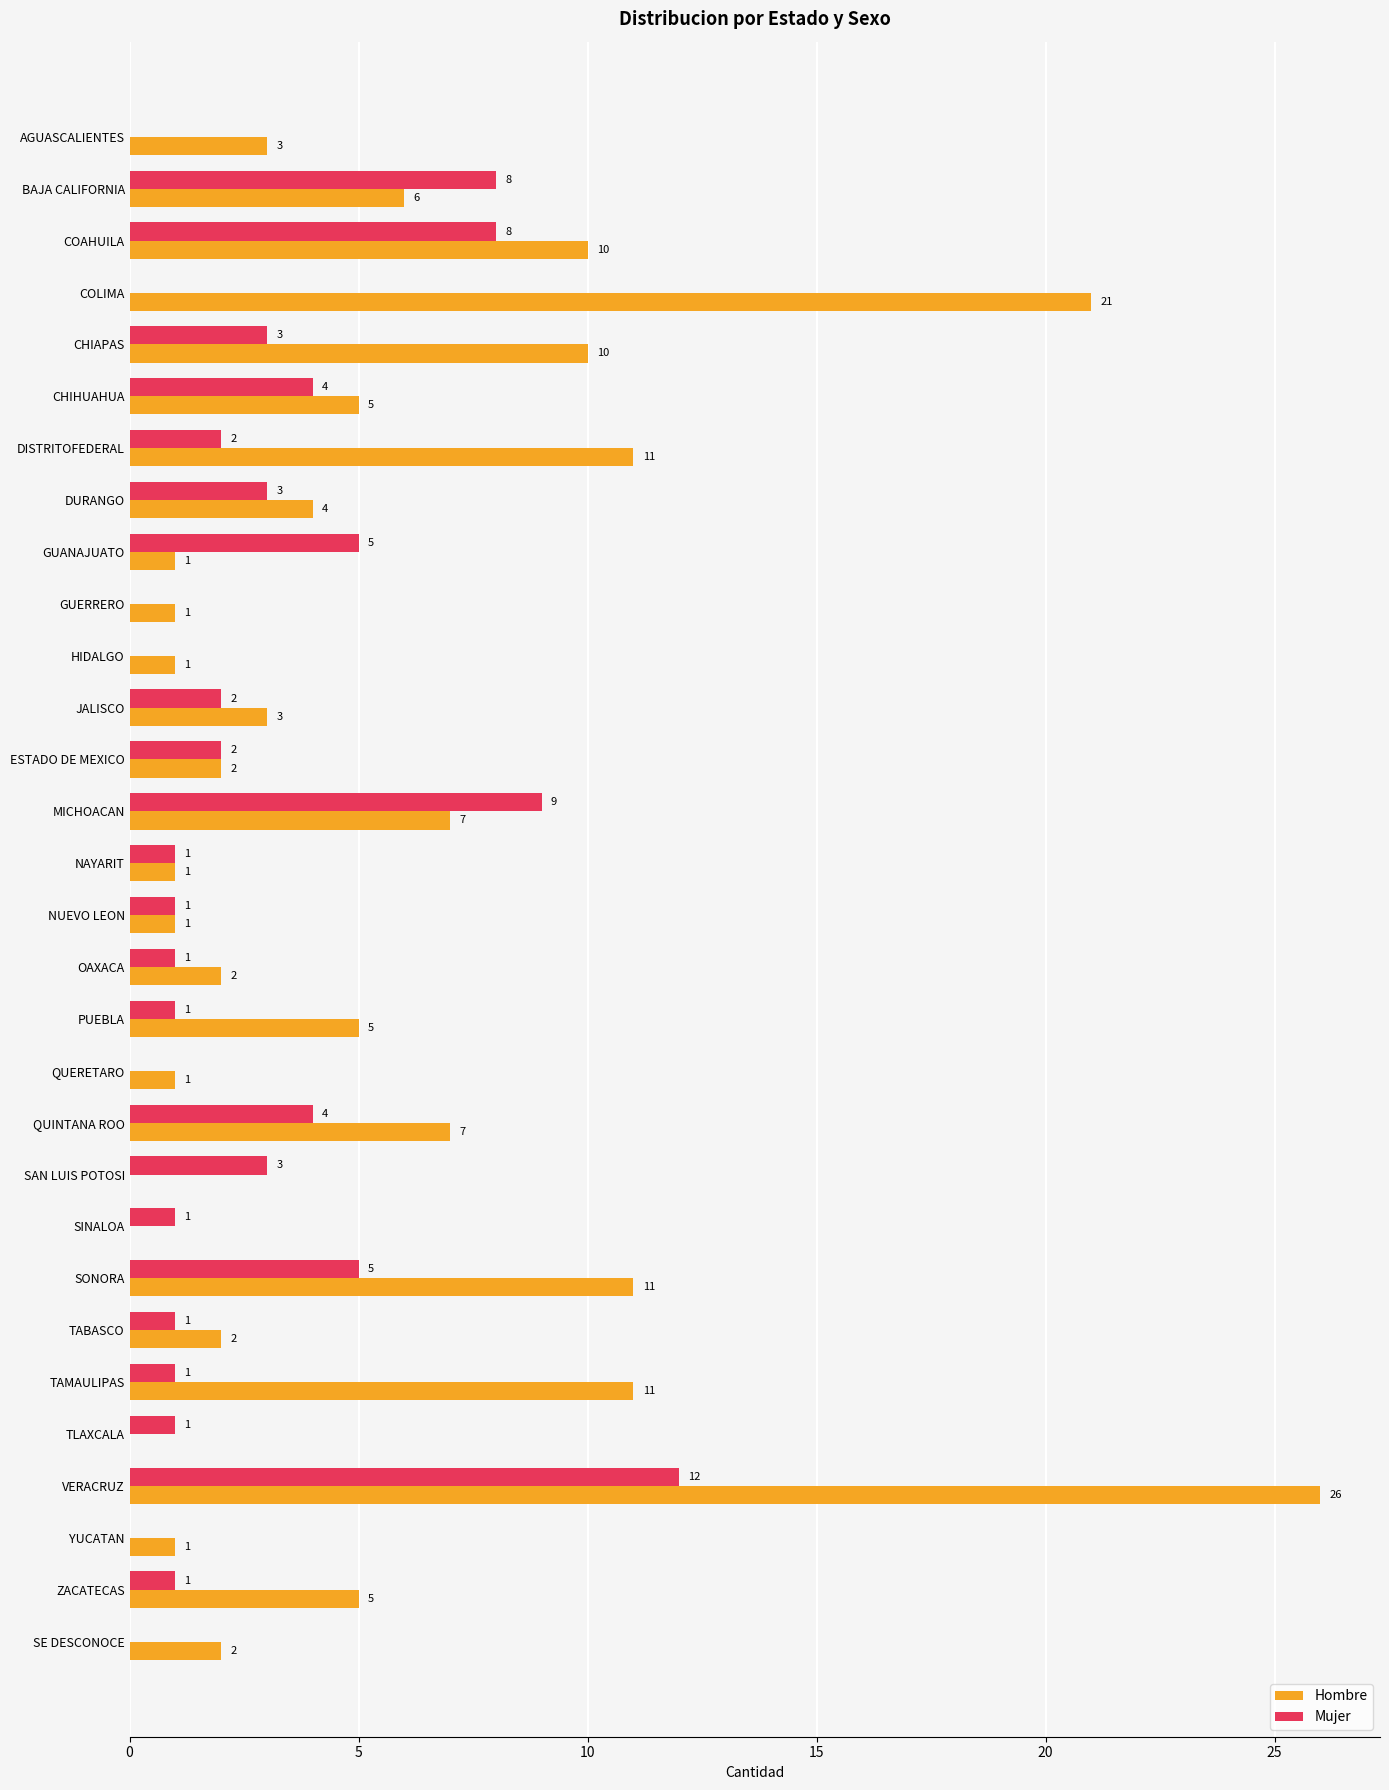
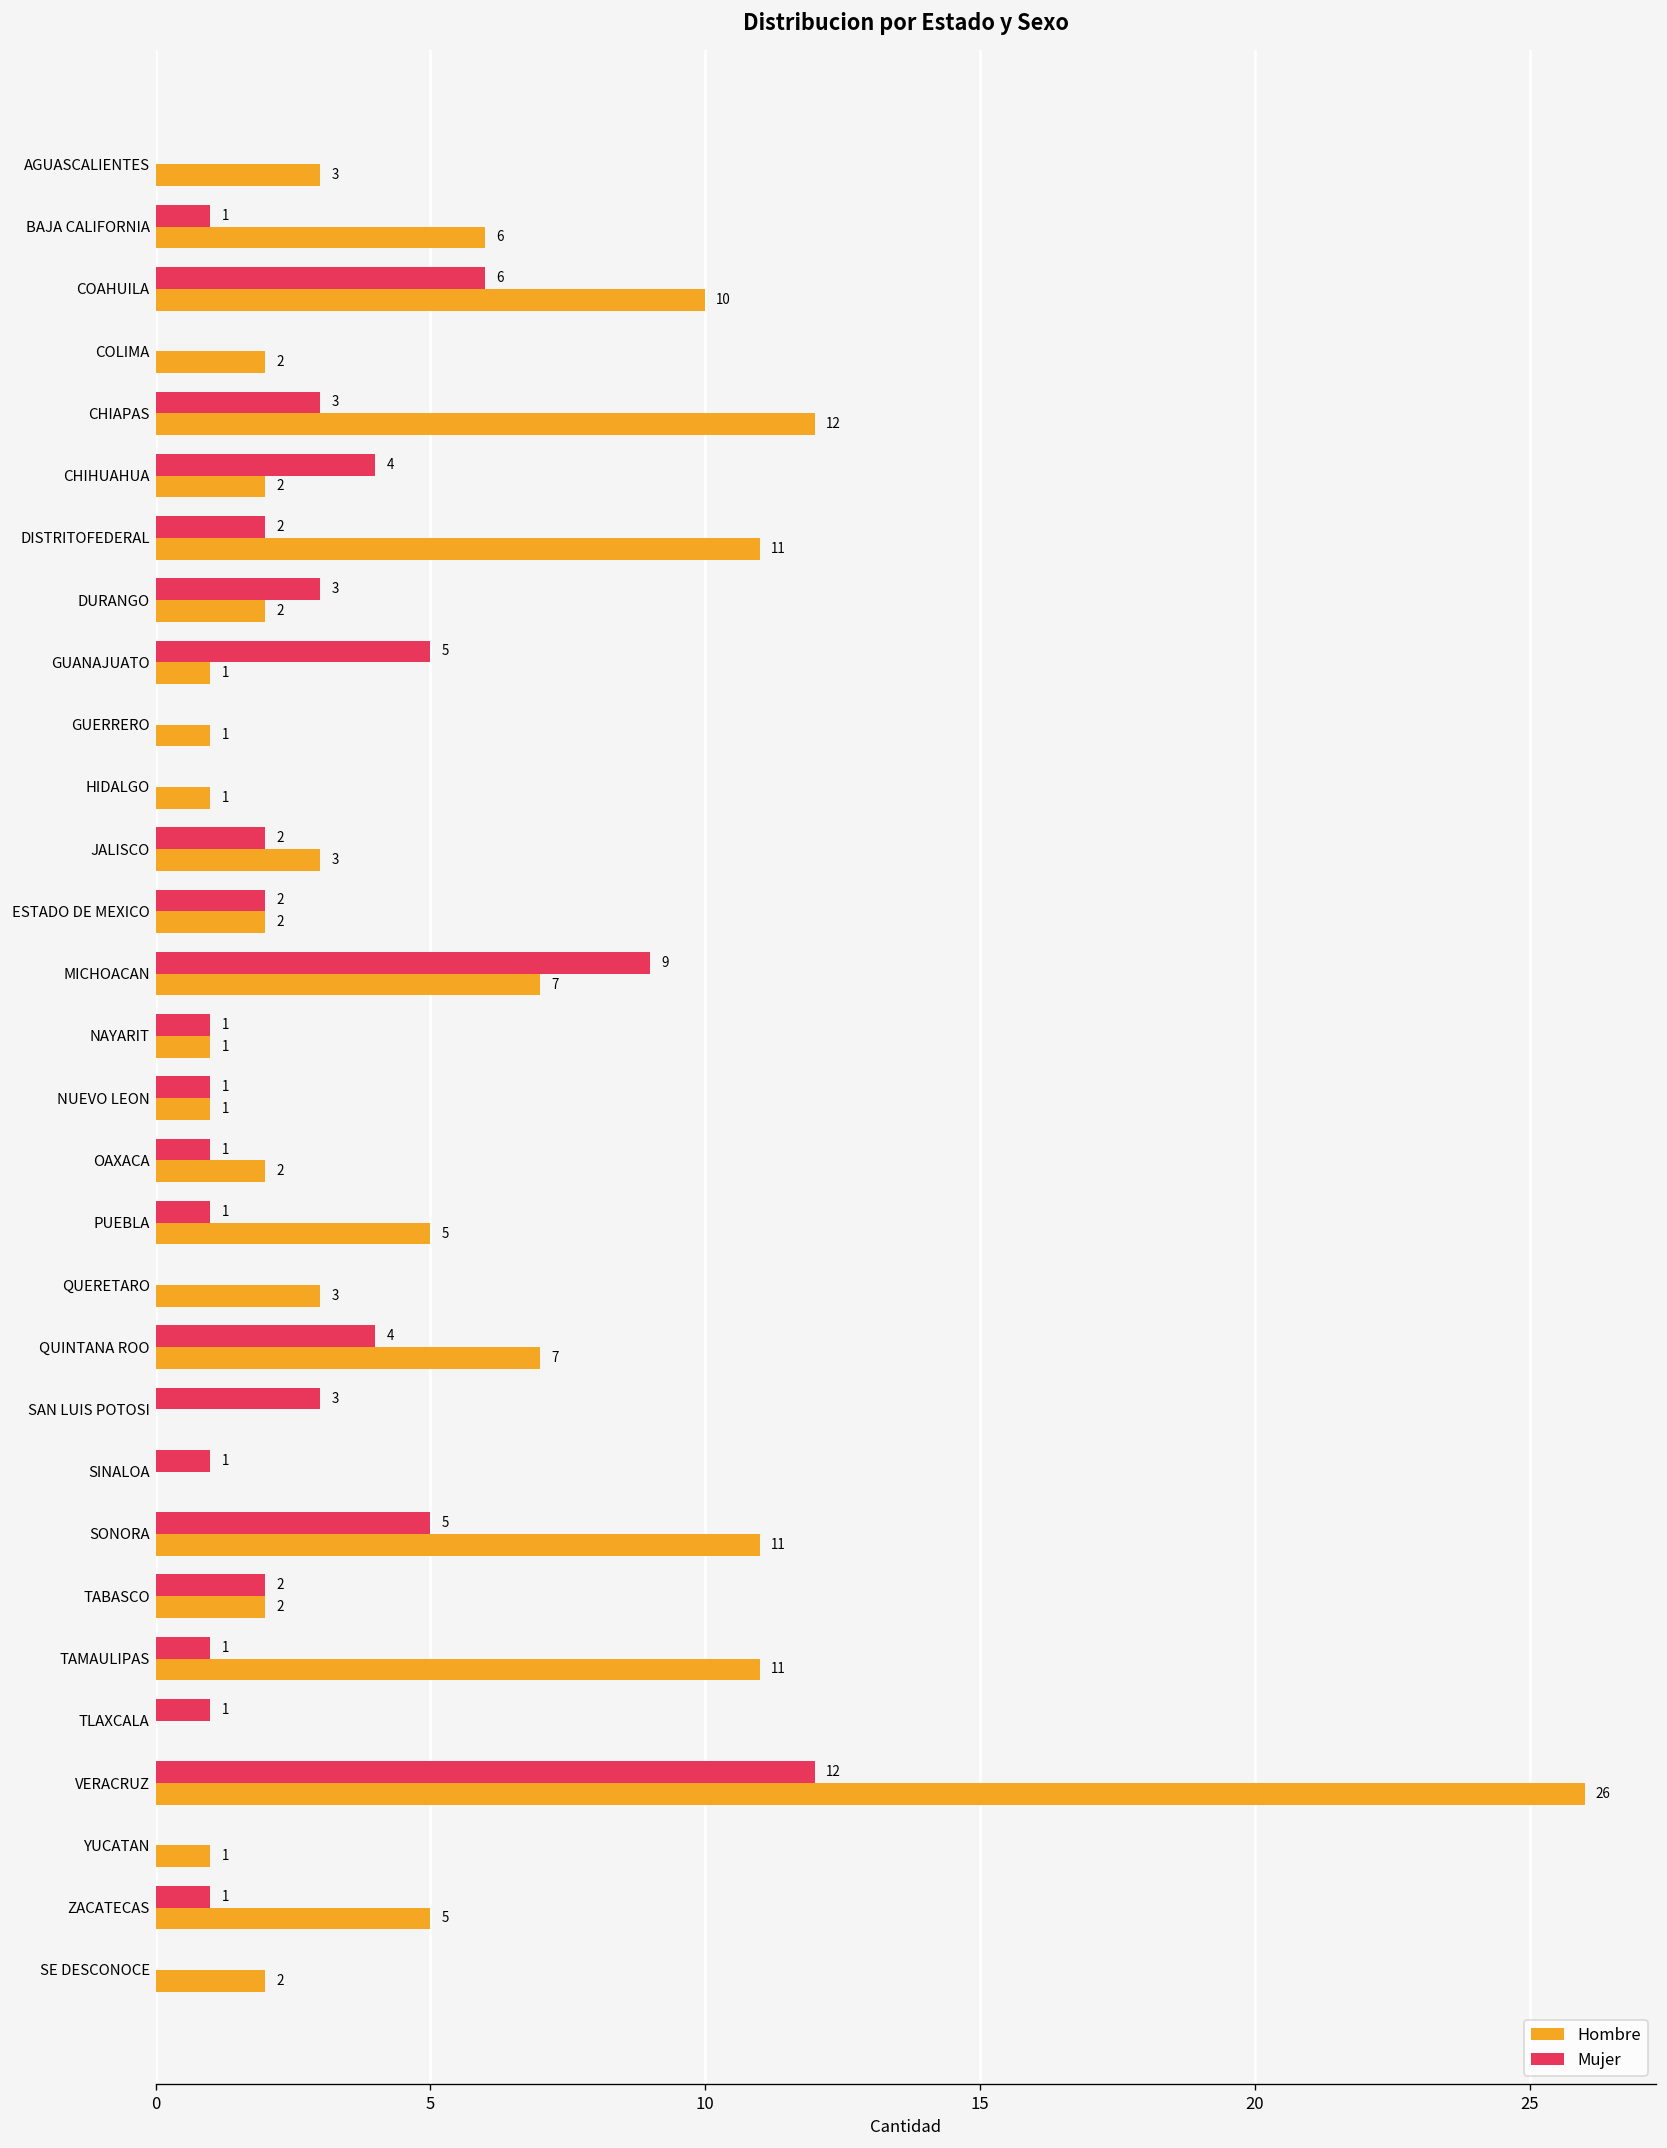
Mujer, BAJA CALIFORNIA: 8 -> 1
Mujer, COAHUILA: 8 -> 6
Hombre, COLIMA: 21 -> 2
Hombre, CHIAPAS: 10 -> 12
Hombre, CHIHUAHUA: 5 -> 2
Hombre, DURANGO: 4 -> 2
Hombre, QUERETARO: 1 -> 3
Mujer, TABASCO: 1 -> 2
